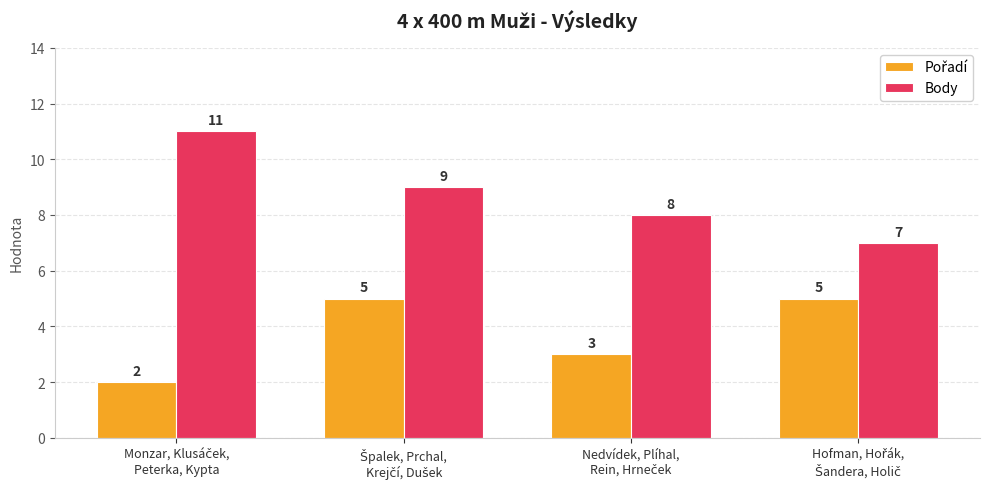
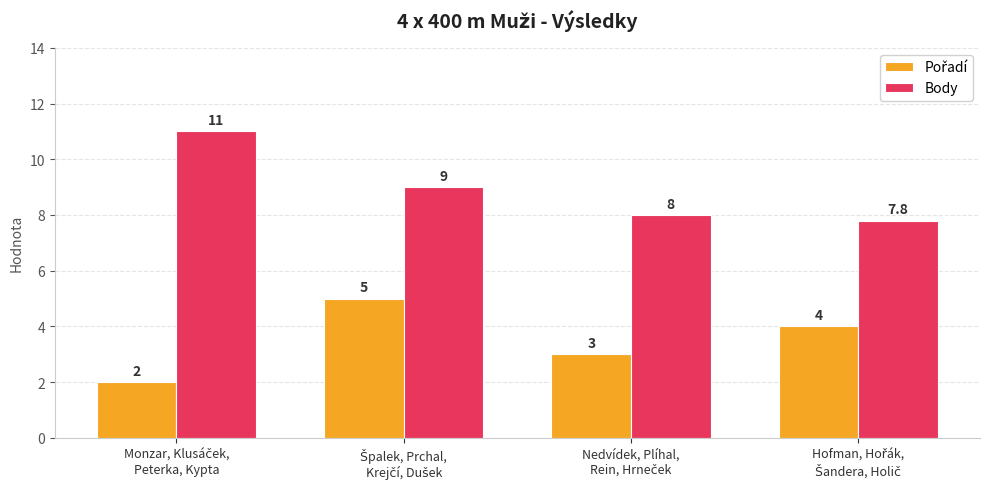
Pořadí, Hofman, Hořák, Šandera, Holič: 5 -> 4
Body, Hofman, Hořák, Šandera, Holič: 7 -> 7.8
